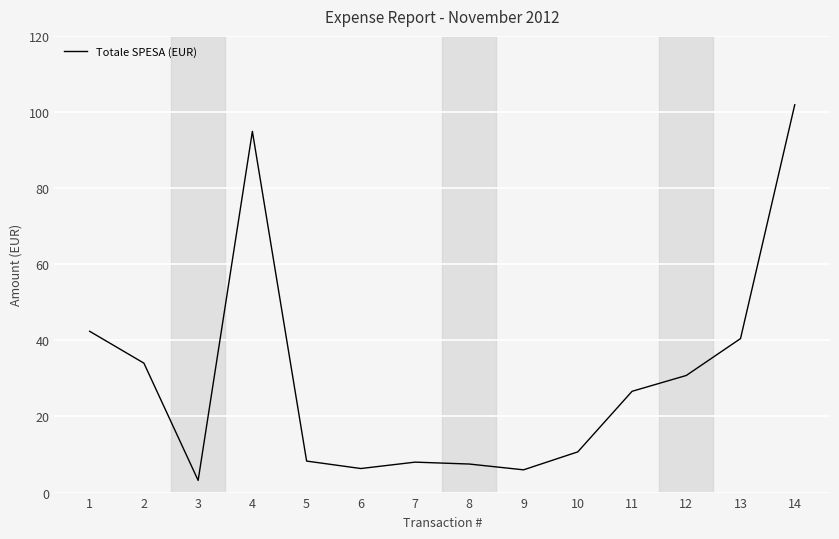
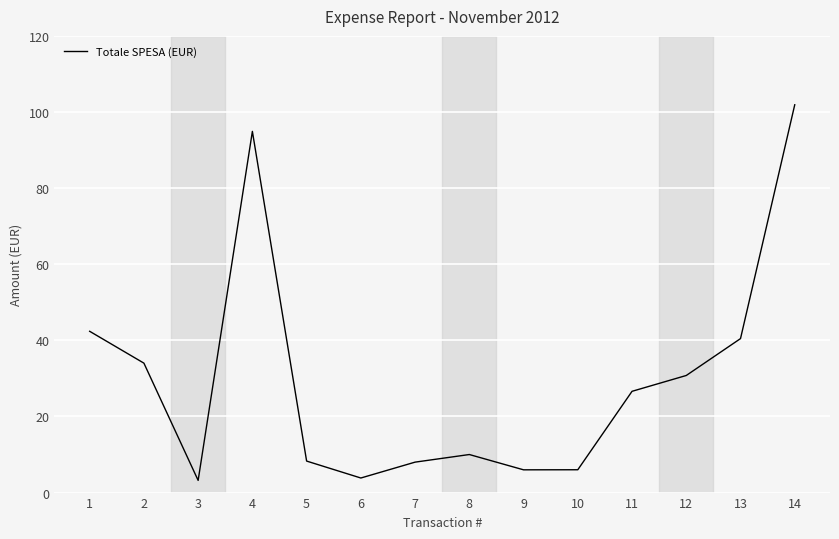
6: 6 -> 4
8: 8 -> 10
10: 11 -> 6
